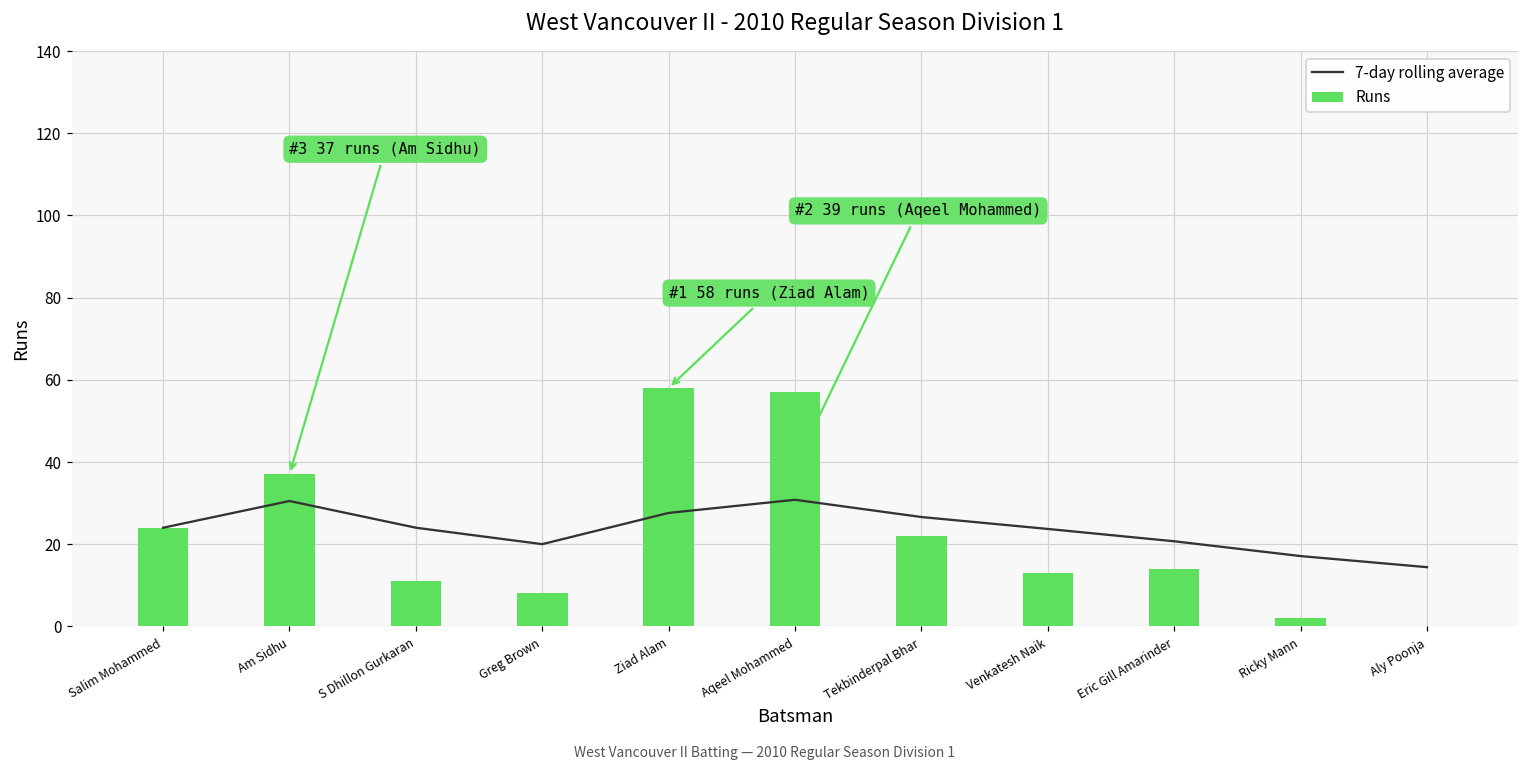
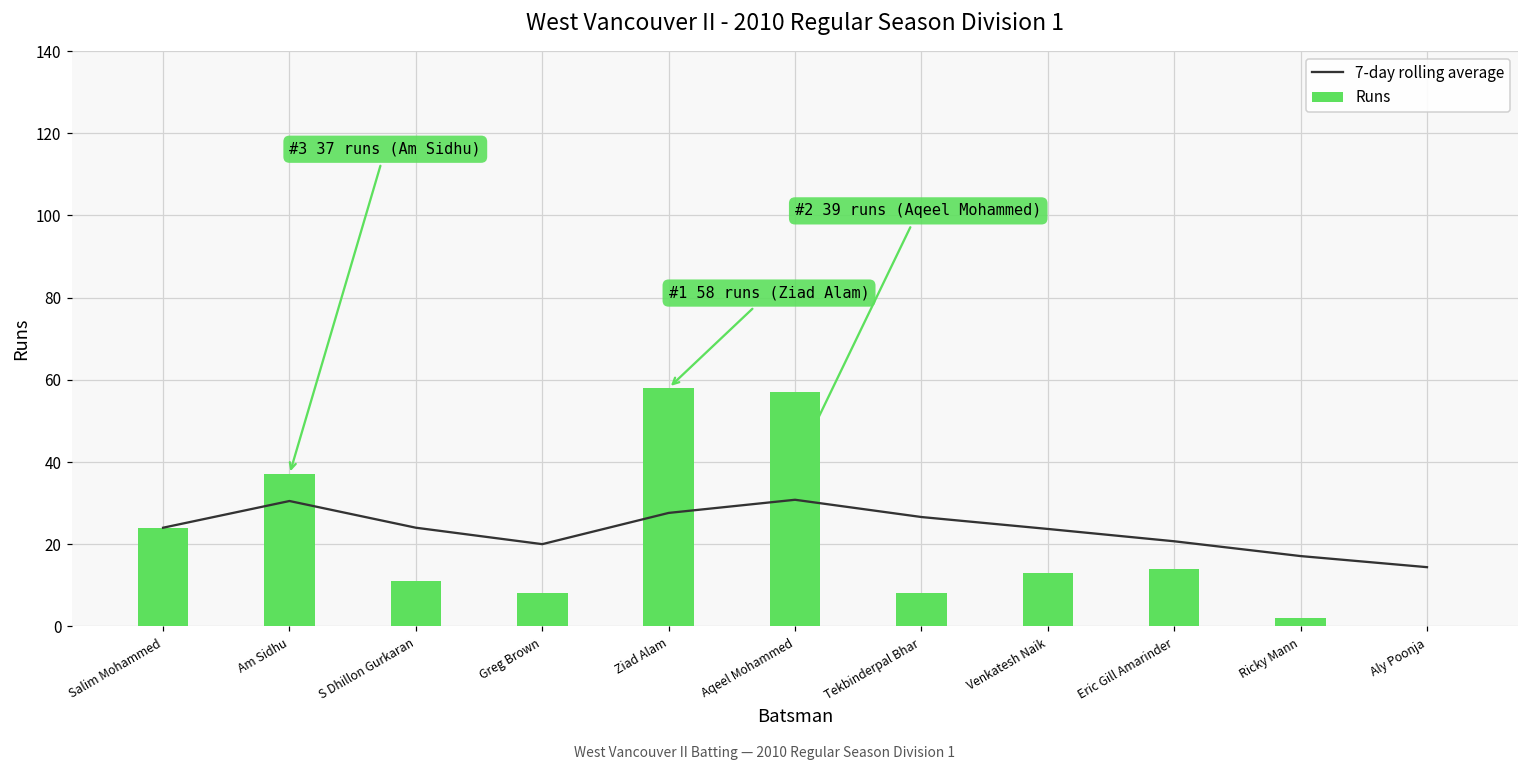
Runs, Tekbinderpal Bhar: 22 -> 8
